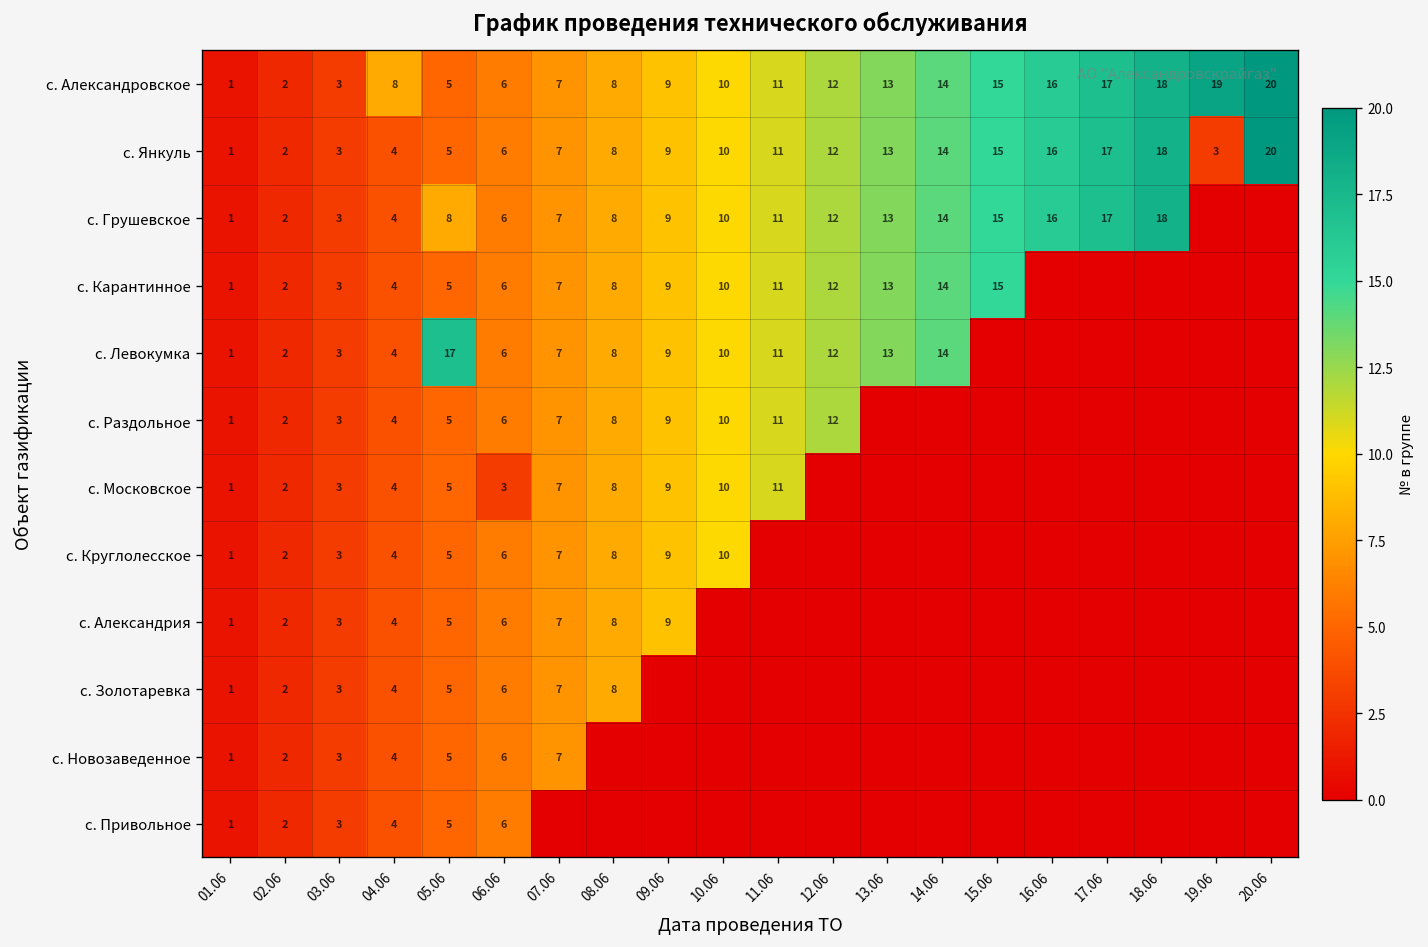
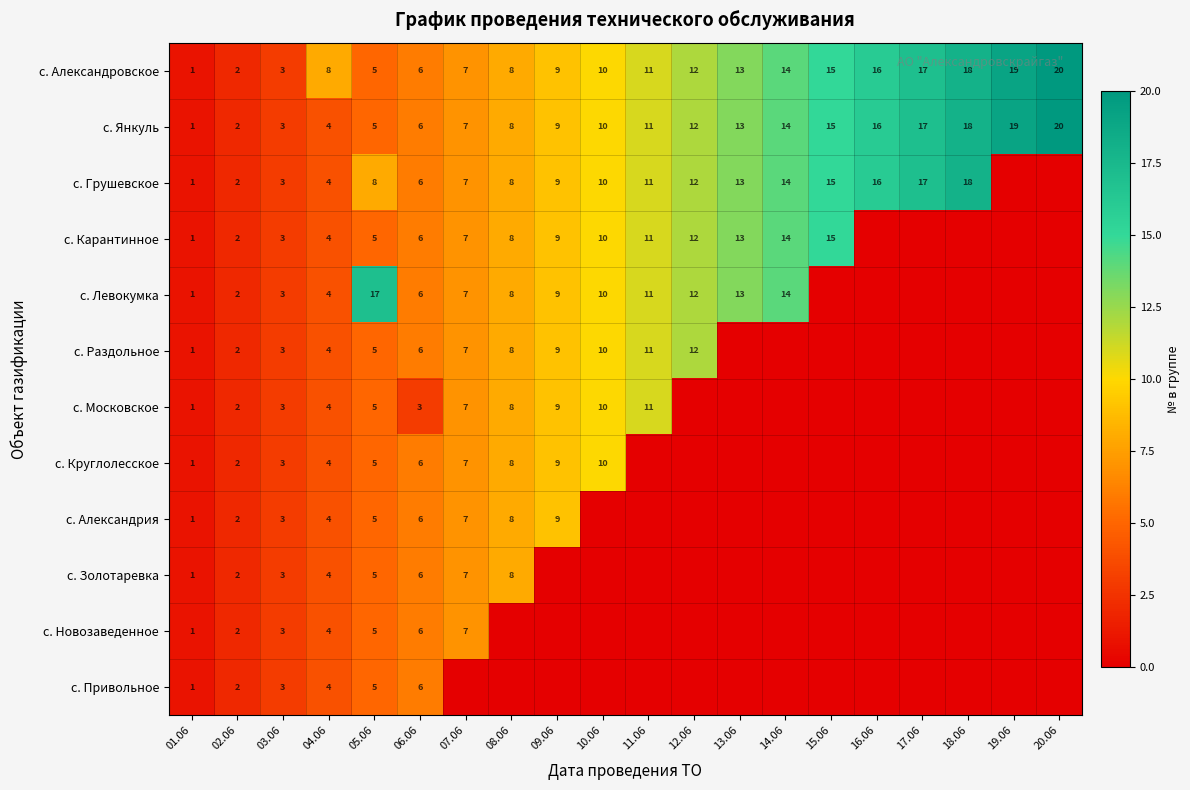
с. Янкуль, 19.06: 3 -> 19
